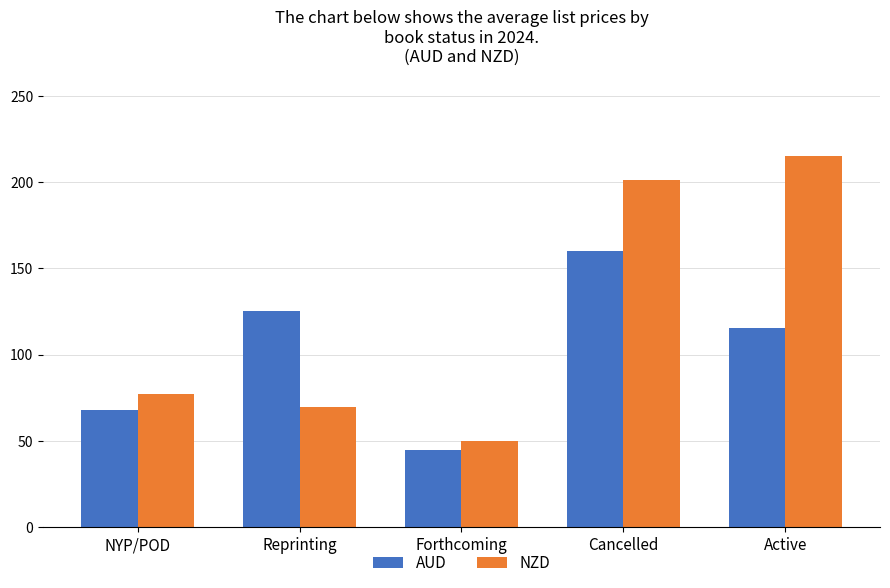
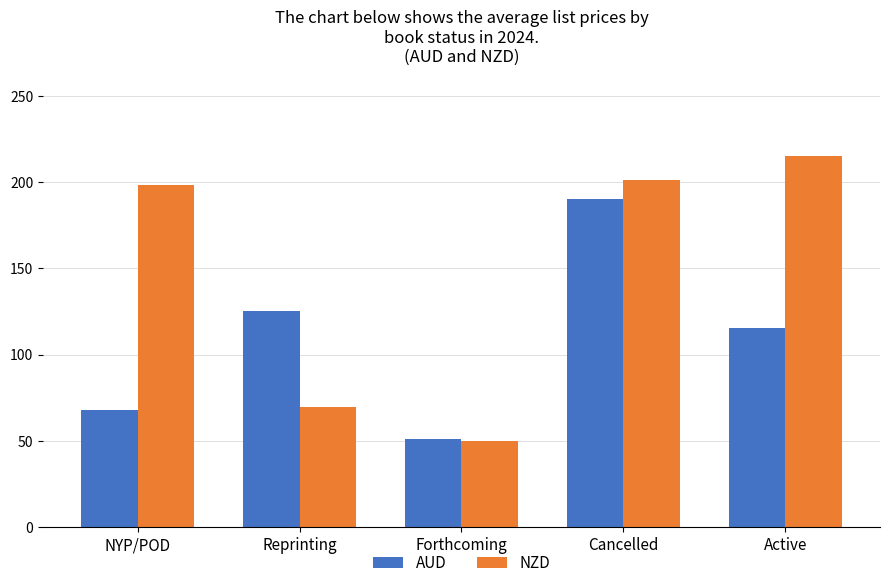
NZD, NYP/POD: 77 -> 199
AUD, Forthcoming: 45 -> 51
AUD, Cancelled: 160 -> 190
